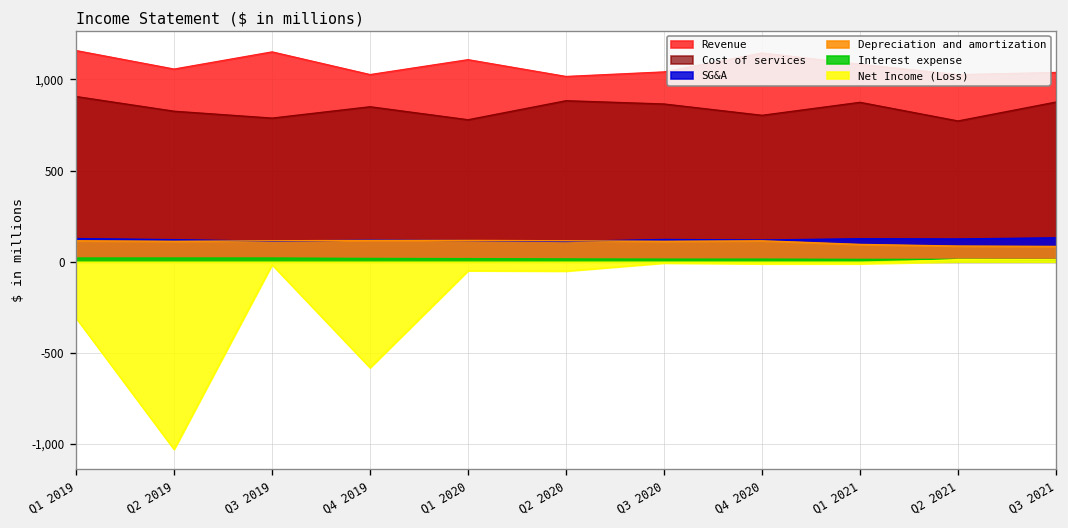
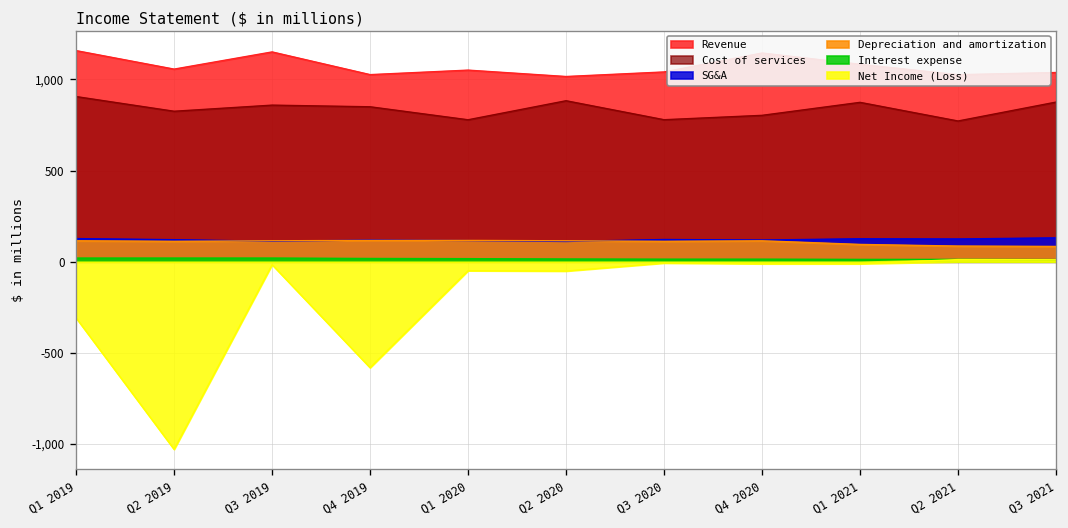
Cost of services, Q3 2019: 790 -> 860
Revenue, Q1 2020: 1,110 -> 1,050
Cost of services, Q3 2020: 870 -> 780
